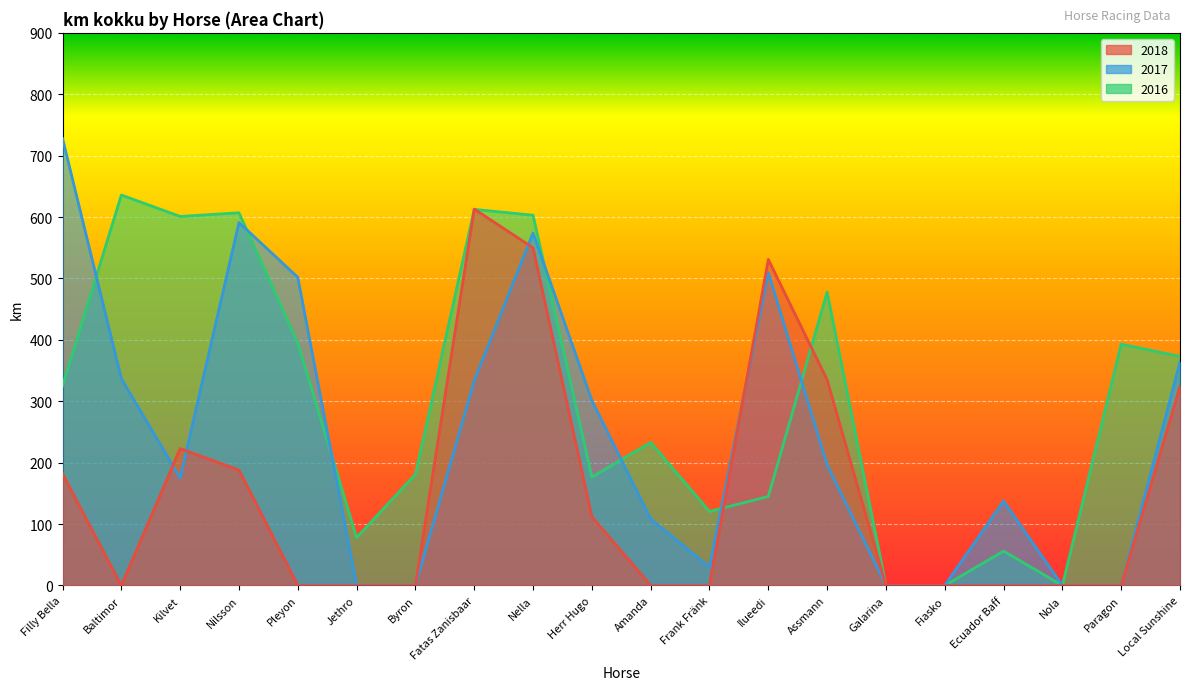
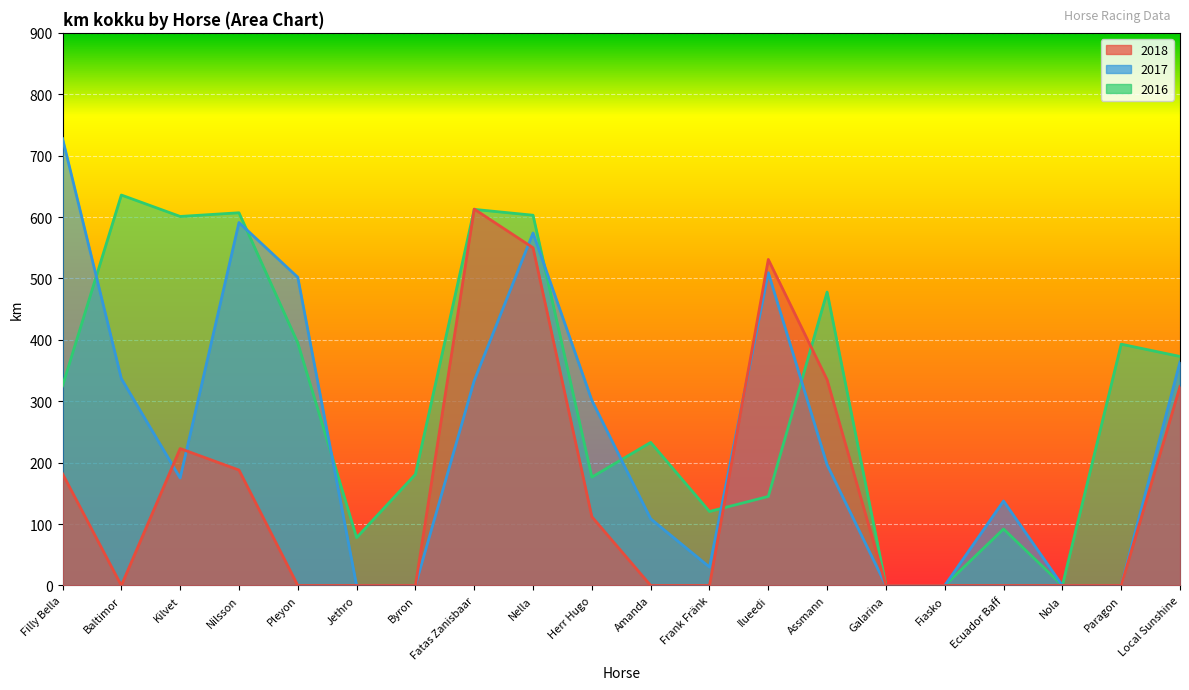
2016, Ecuador Baff: 60 -> 90
